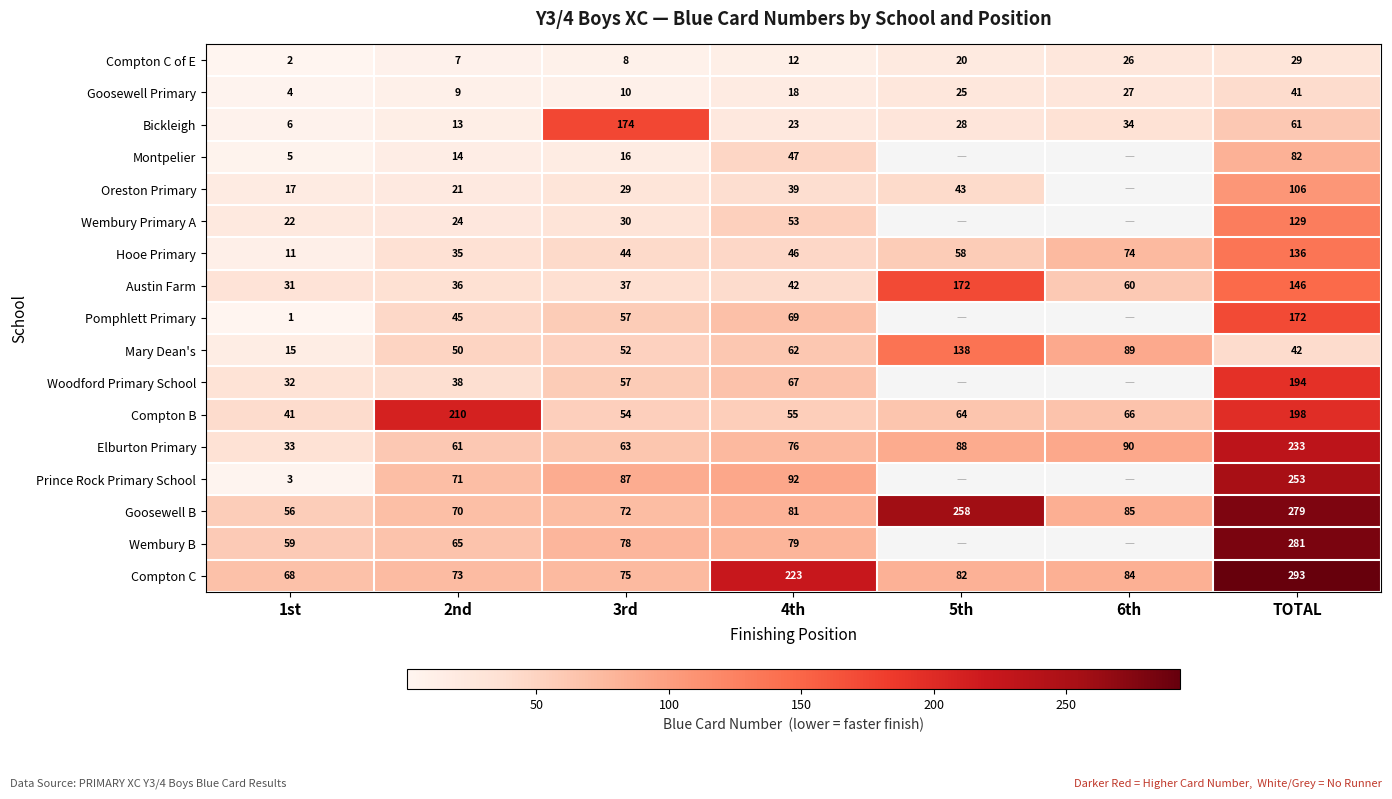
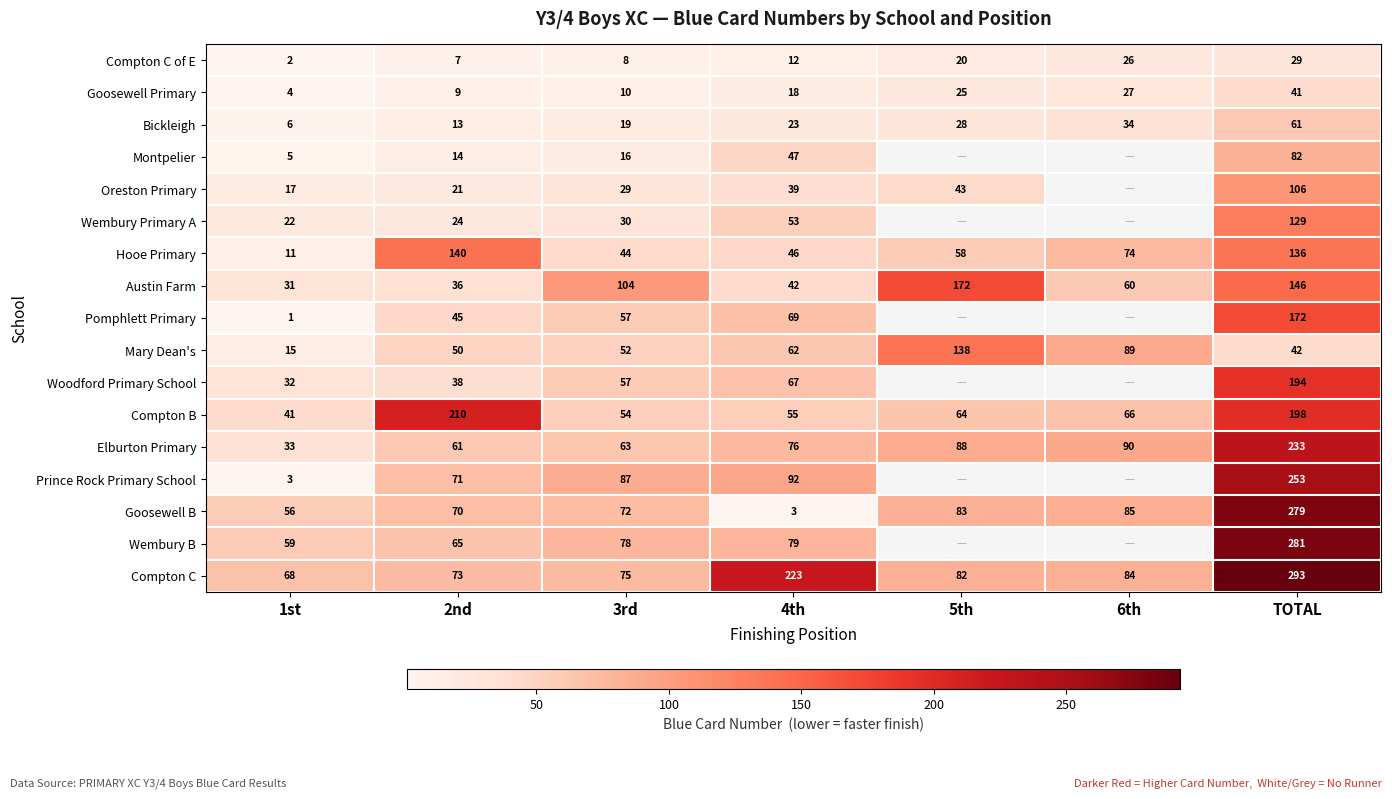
Bickleigh, 3rd: 174 -> 19
Hooe Primary, 2nd: 35 -> 140
Austin Farm, 3rd: 37 -> 104
Goosewell B, 4th: 81 -> 3
Goosewell B, 5th: 258 -> 83
